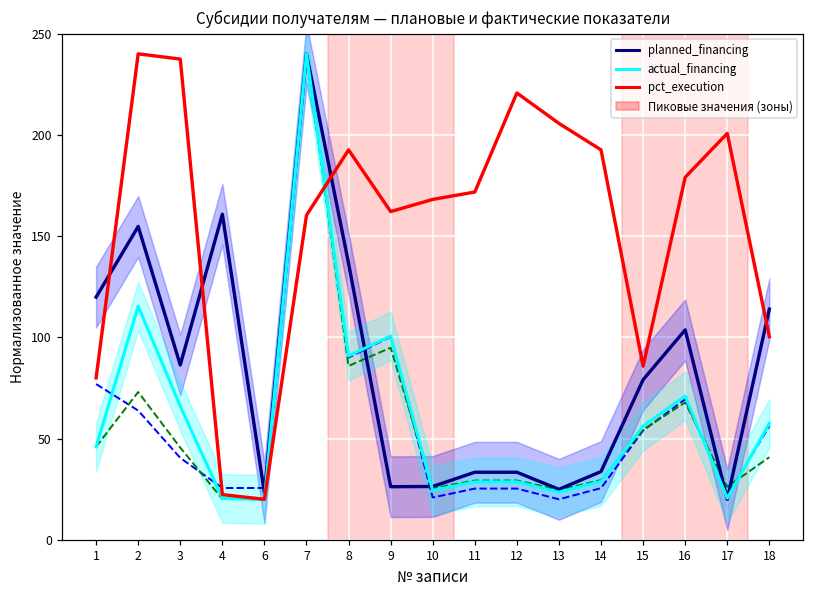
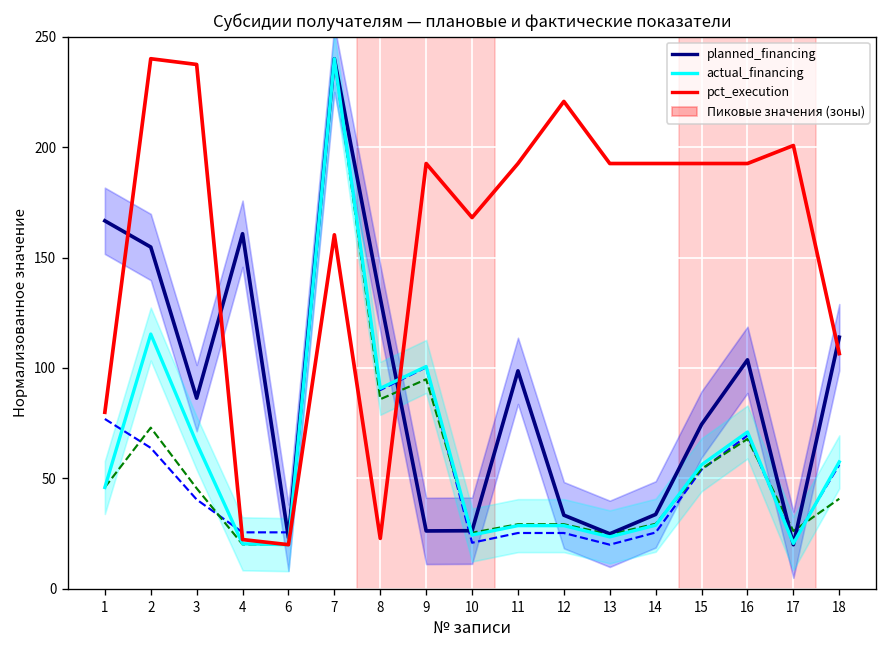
planned_financing, 1: 120 -> 167
planned_financing, 8: 136 -> 132
pct_execution, 8: 193 -> 23
pct_execution, 9: 162 -> 193
planned_financing, 11: 33 -> 99
pct_execution, 11: 172 -> 193
pct_execution, 13: 206 -> 193
planned_financing, 15: 79 -> 74
pct_execution, 15: 86 -> 193
pct_execution, 16: 179 -> 193
pct_execution, 18: 100 -> 107
